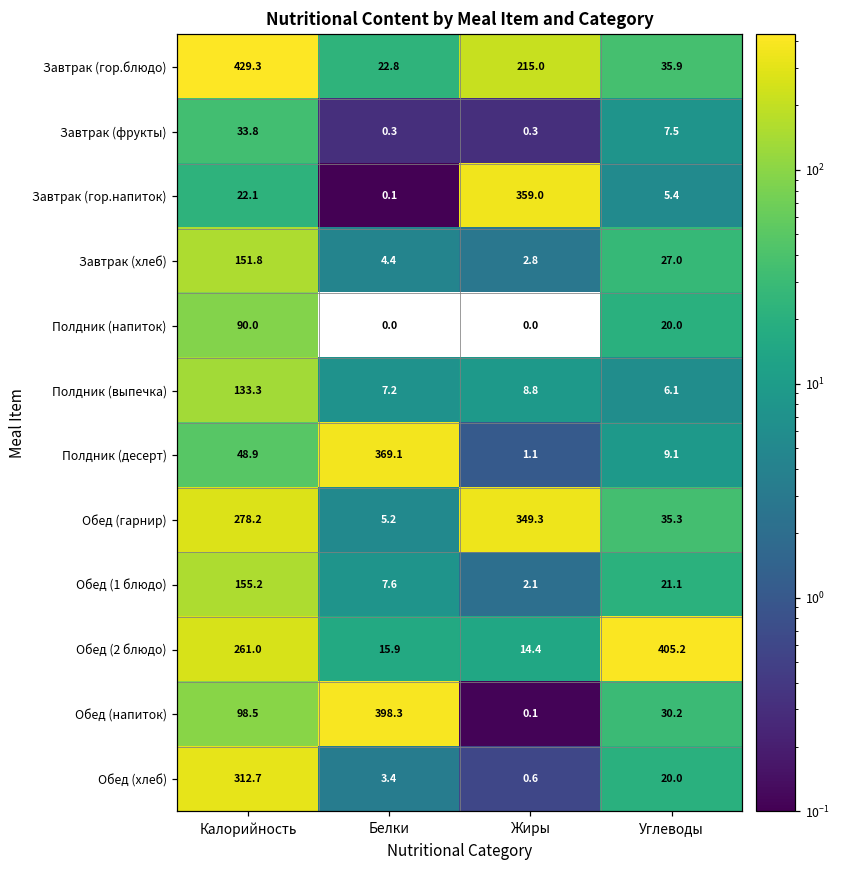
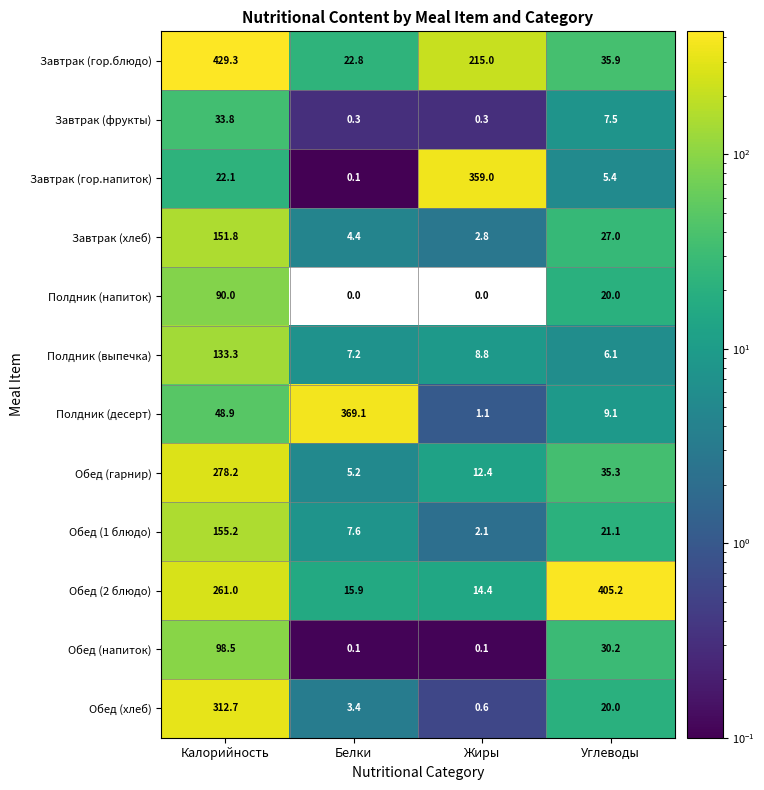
Обед (гарнир), Жиры: 349.3 -> 12.4
Обед (напиток), Белки: 398.3 -> 0.1
